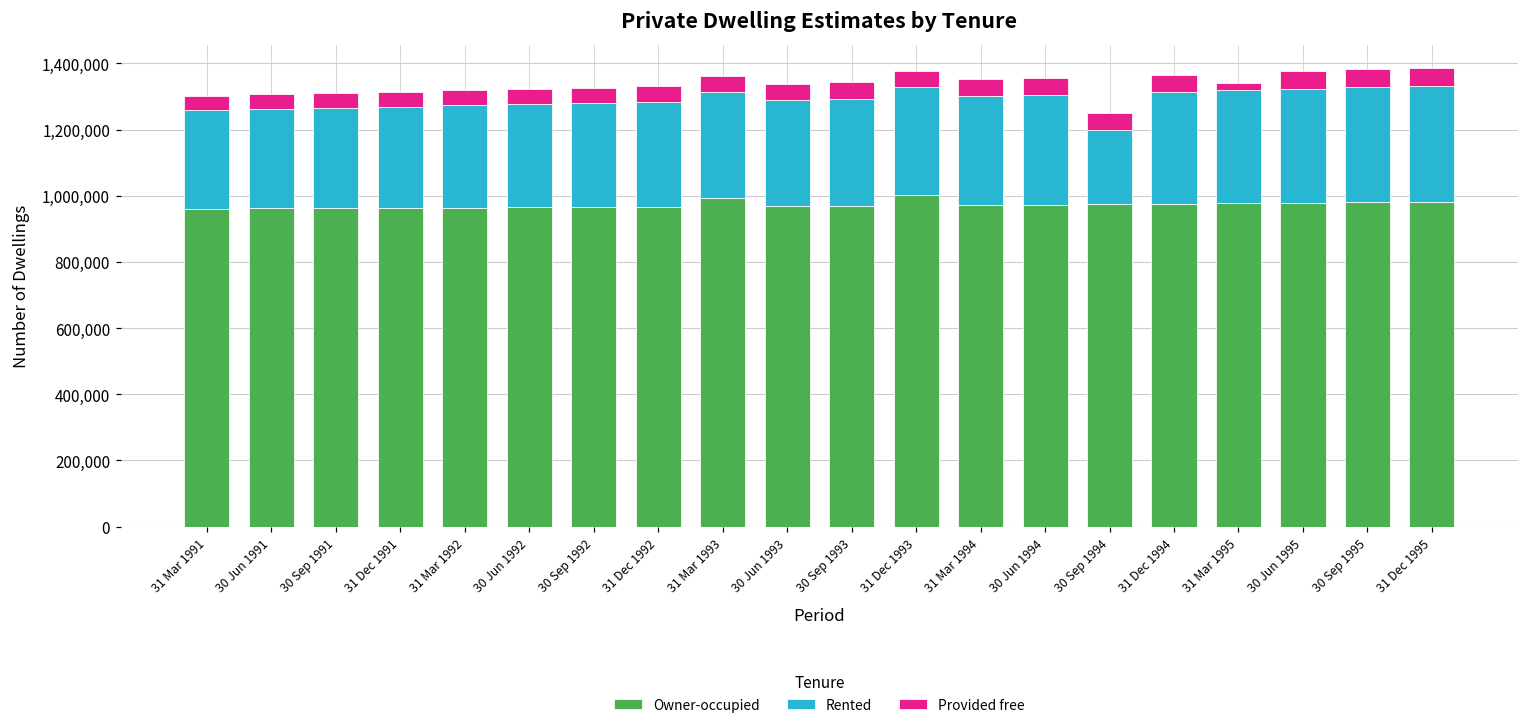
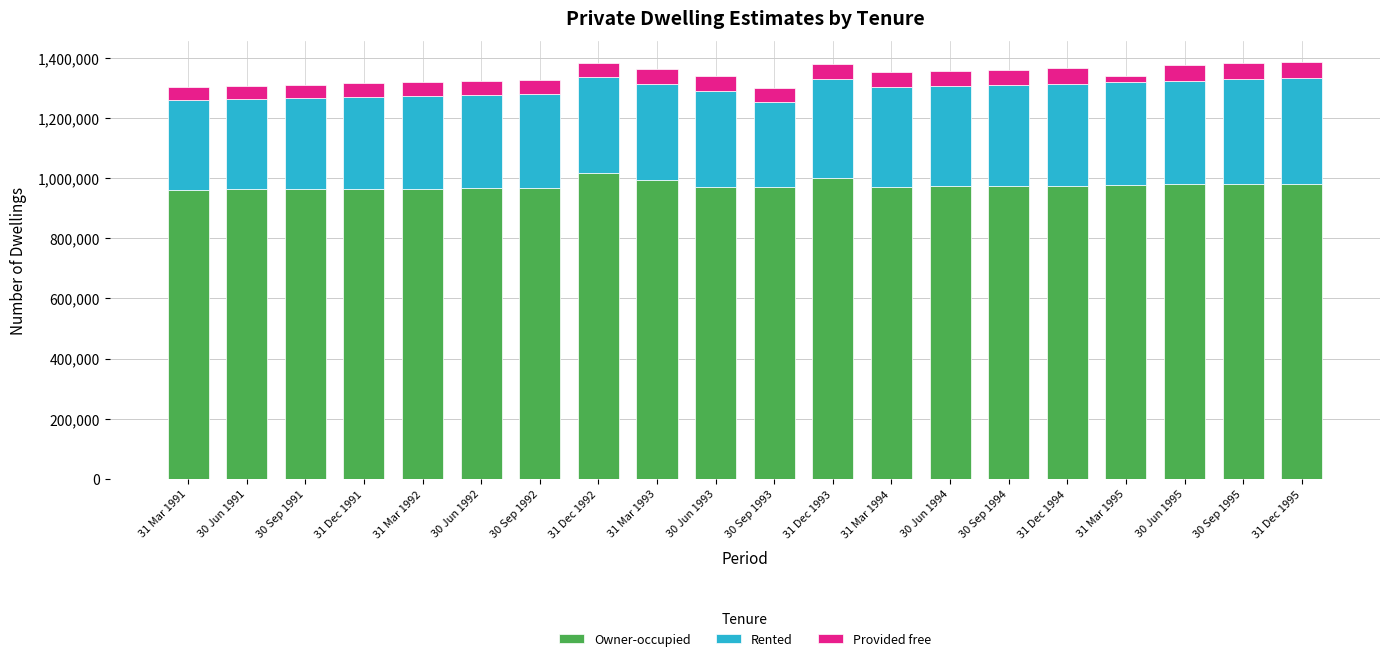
Owner-occupied, 31 Dec 1992: 970,000 -> 1,020,000
Rented, 30 Sep 1993: 320,000 -> 280,000
Rented, 30 Sep 1994: 230,000 -> 340,000
